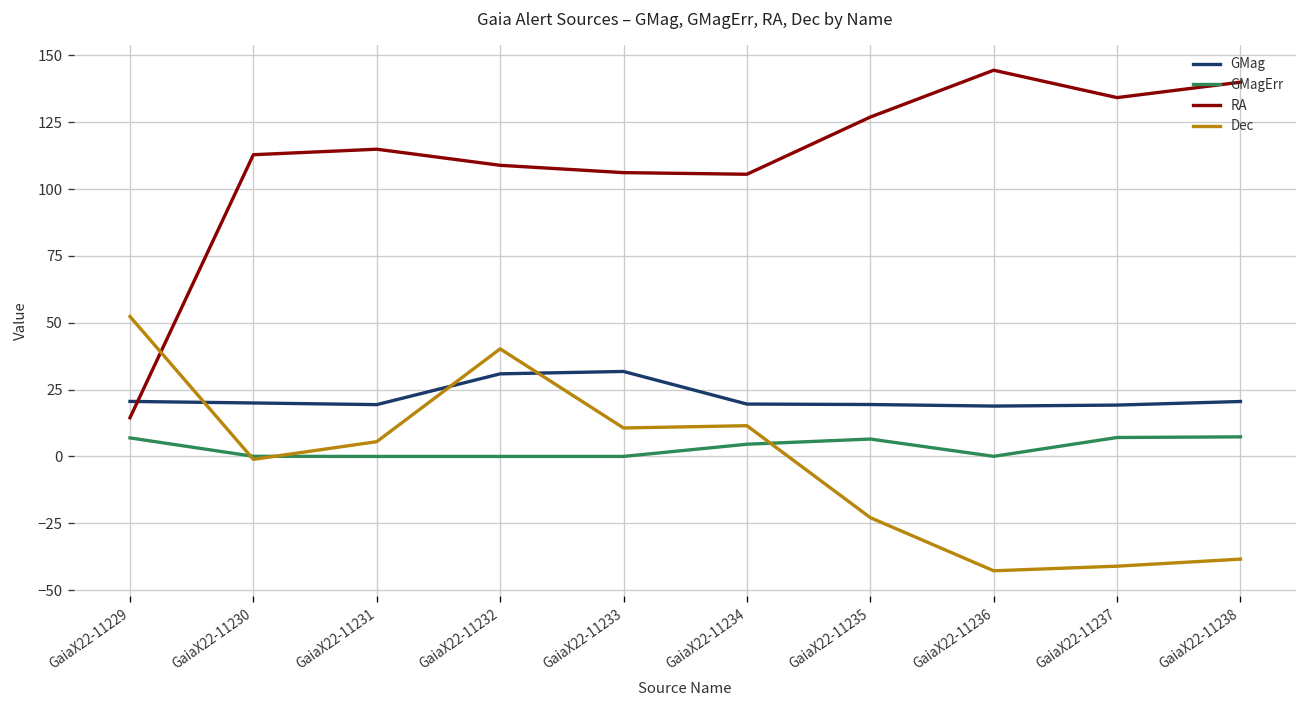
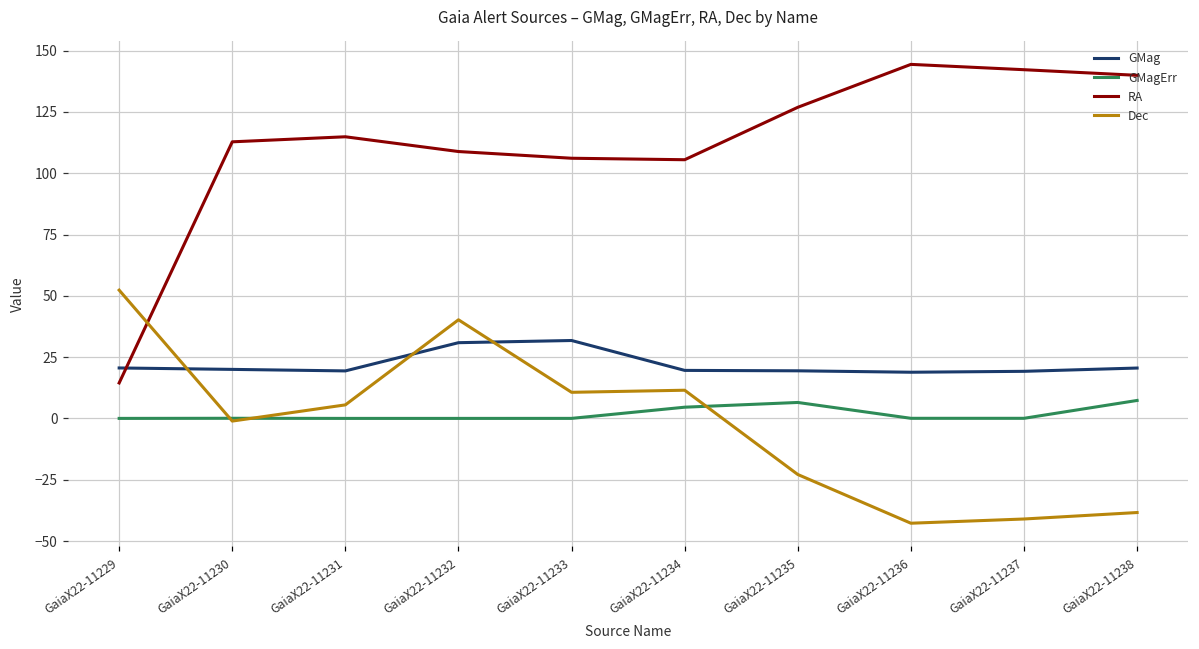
GMagErr, GaiaX22-11229: 7 -> 0
GMagErr, GaiaX22-11237: 7 -> 0
RA, GaiaX22-11237: 134 -> 142
